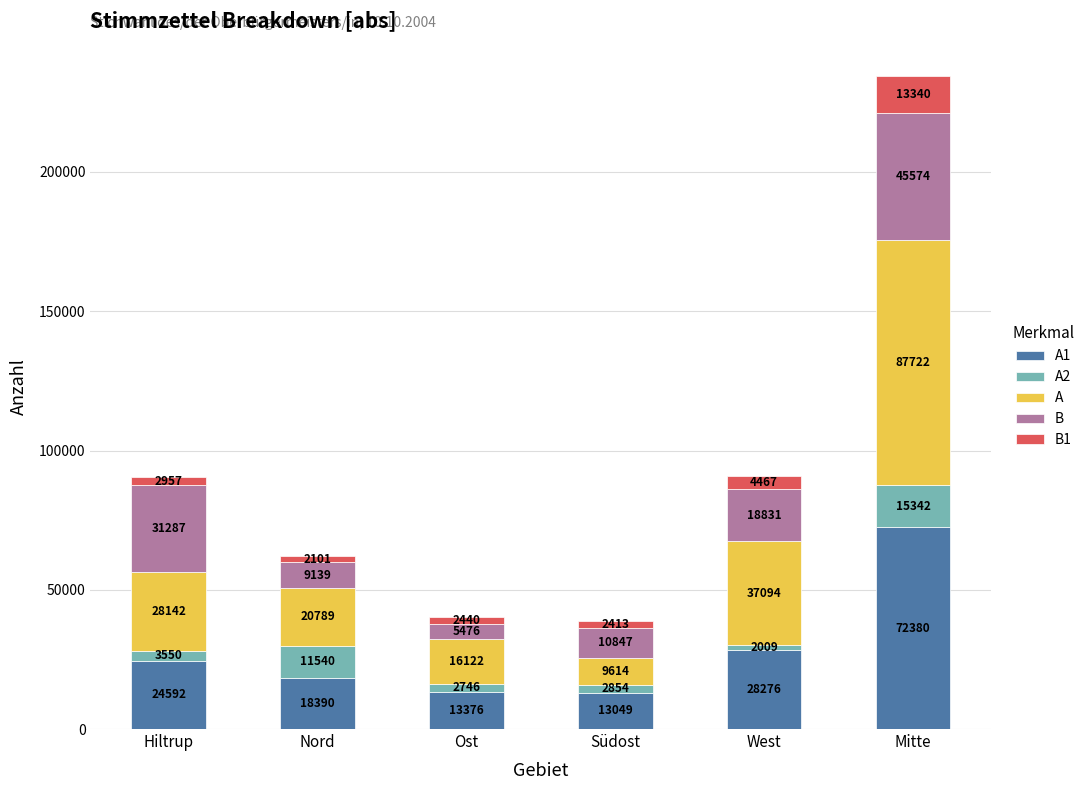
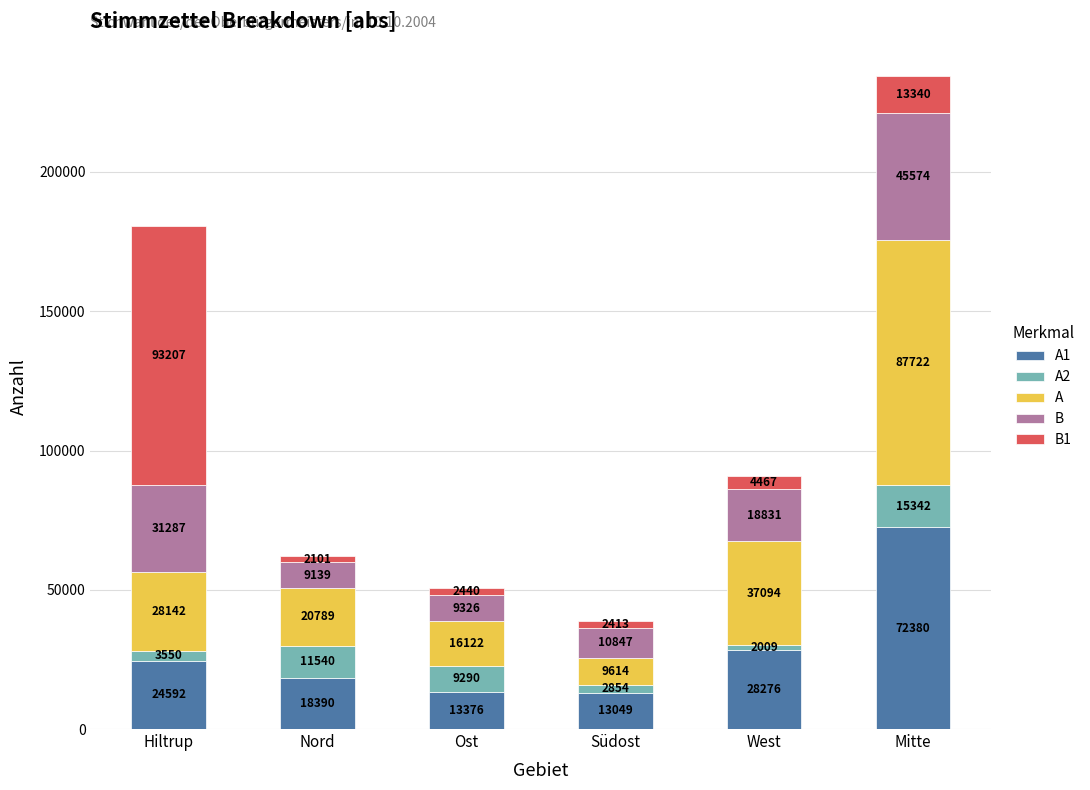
B1, Hiltrup: 2957 -> 93207
A2, Ost: 2746 -> 9290
B, Ost: 5476 -> 9326
